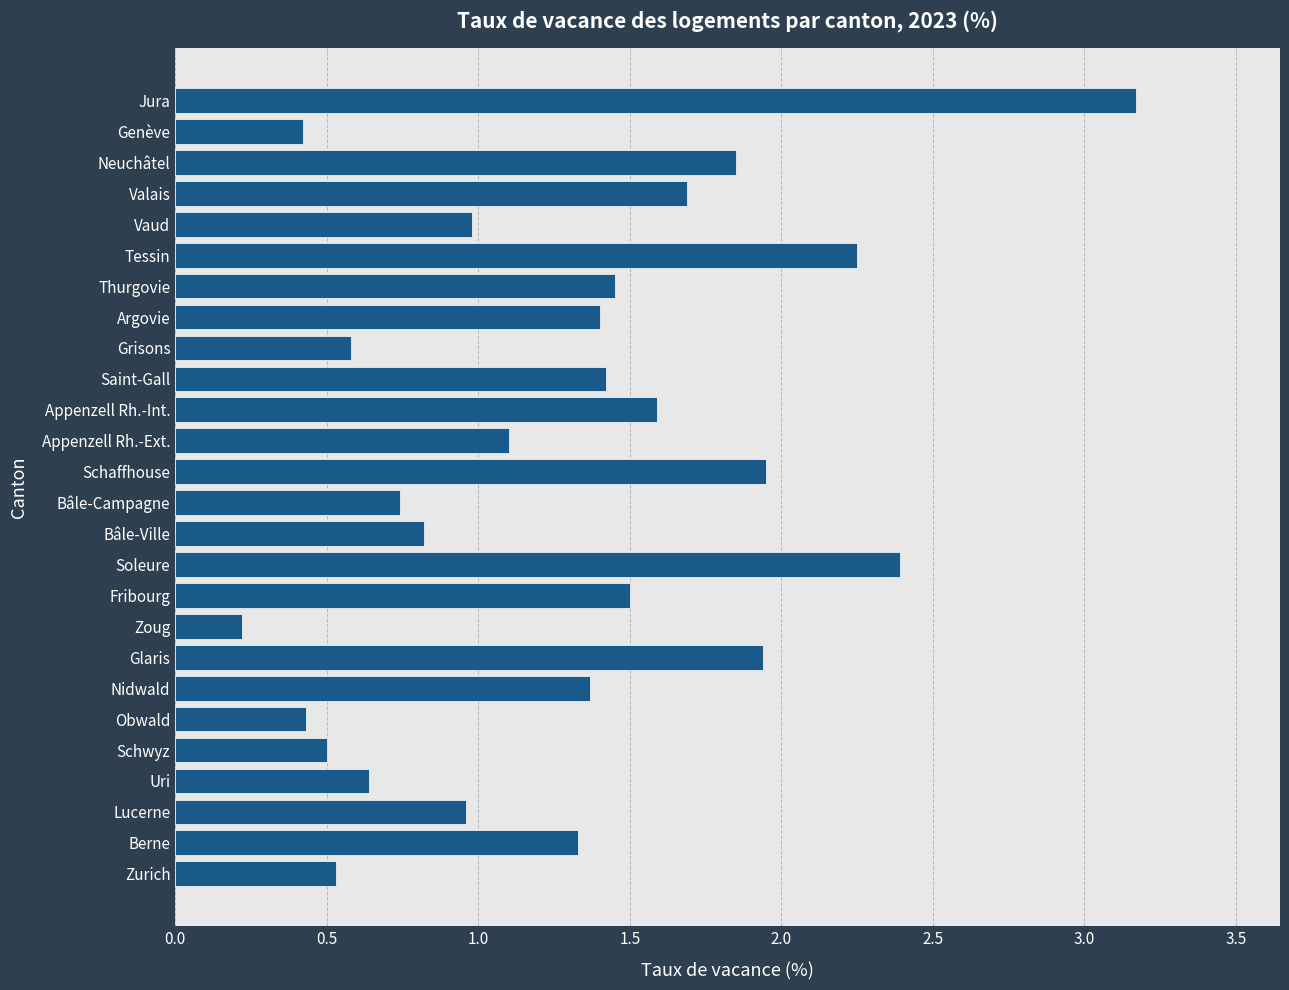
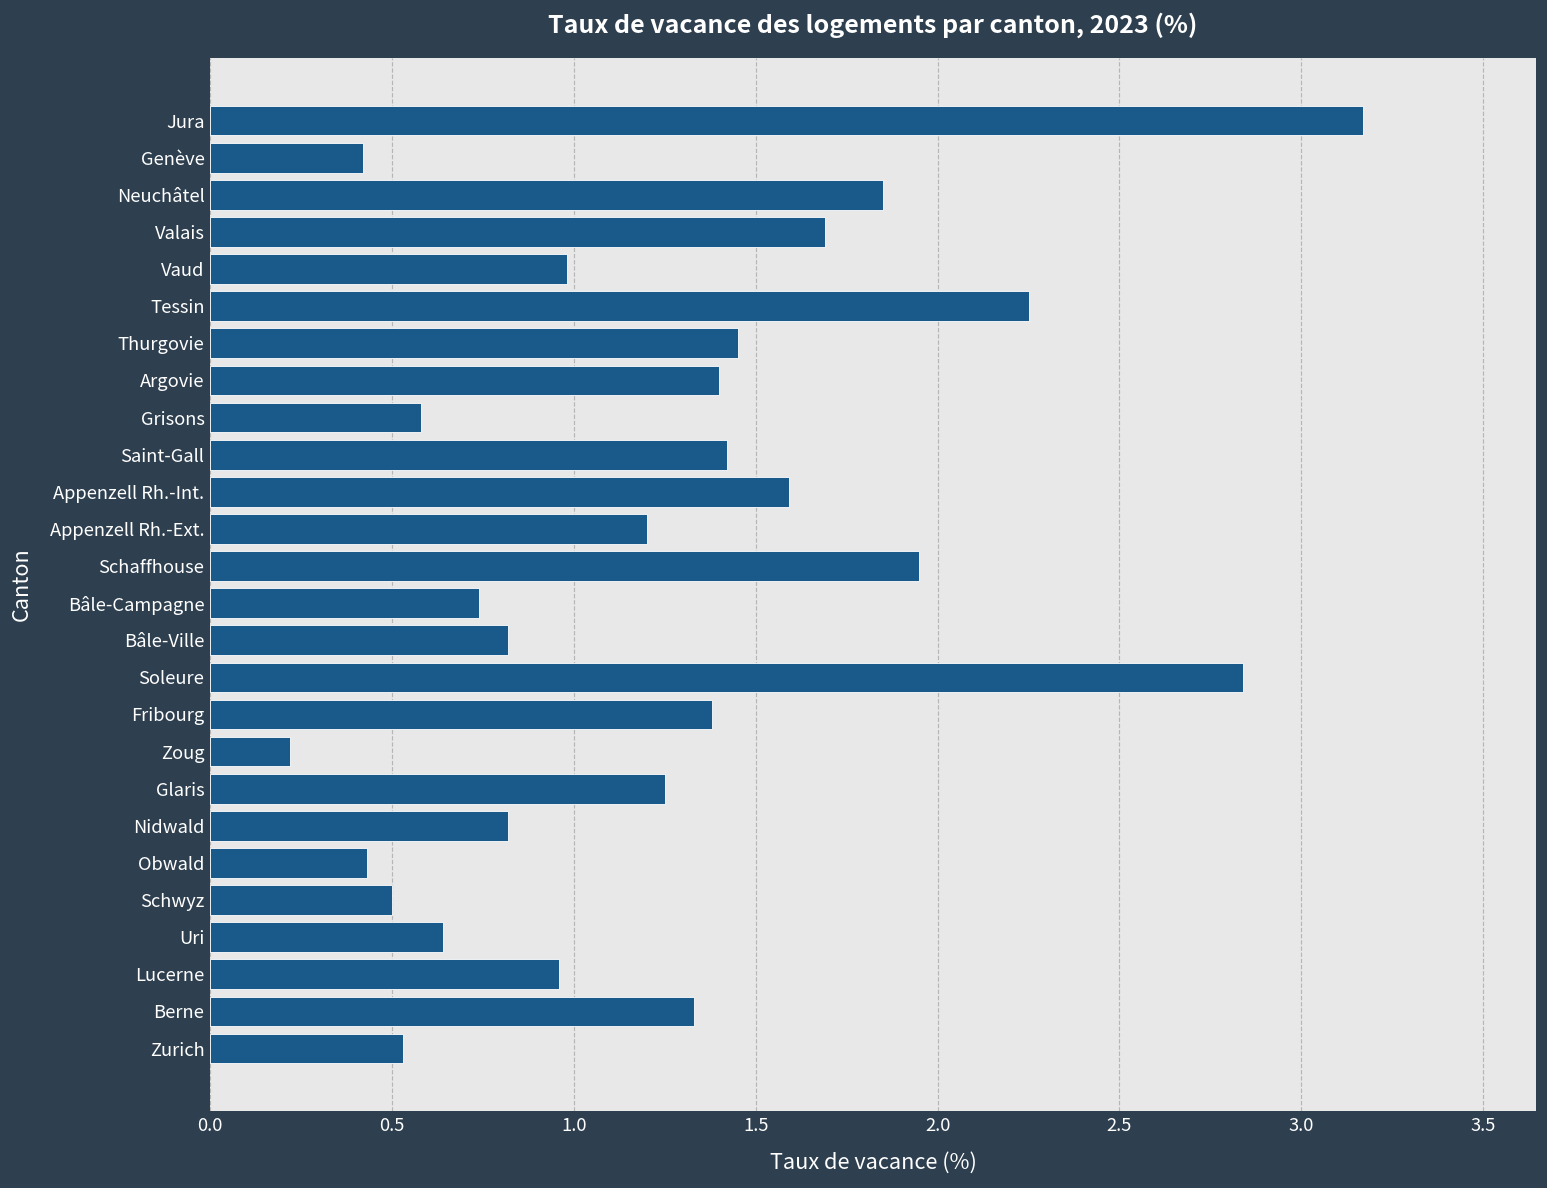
Appenzell Rh.-Ext.: 1.1 -> 1.2
Soleure: 2.39 -> 2.84
Fribourg: 1.50 -> 1.38
Glaris: 1.94 -> 1.25
Nidwald: 1.37 -> 0.82
